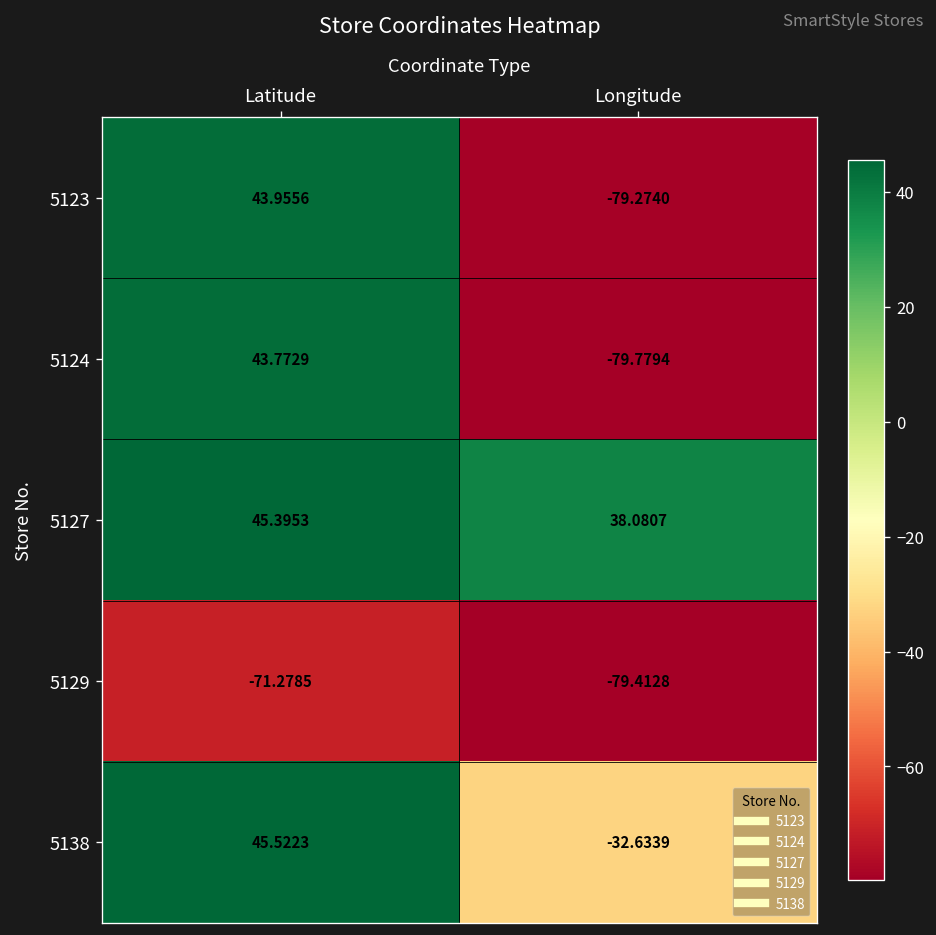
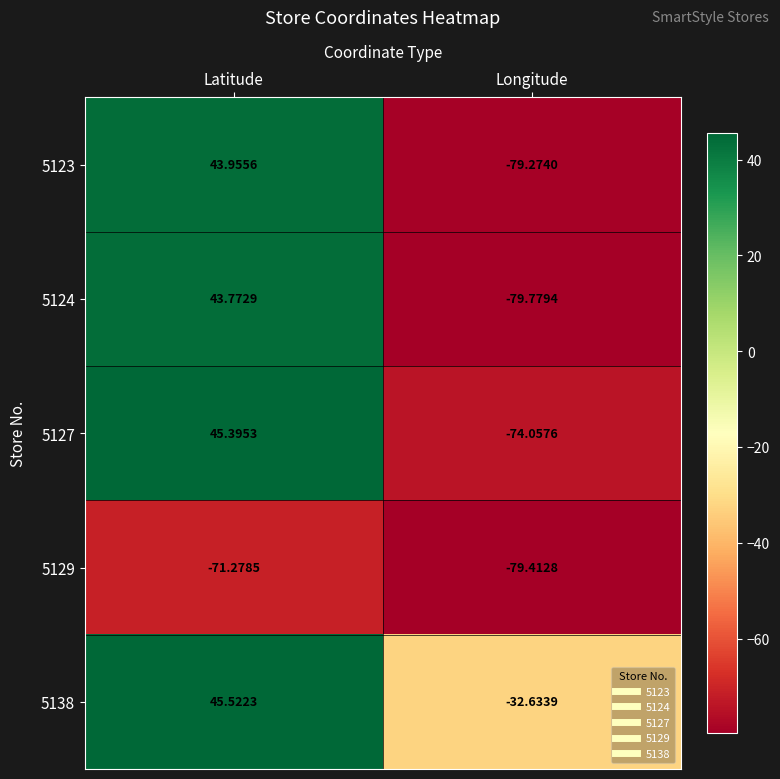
5127, Longitude: 38.0807 -> -74.0576
